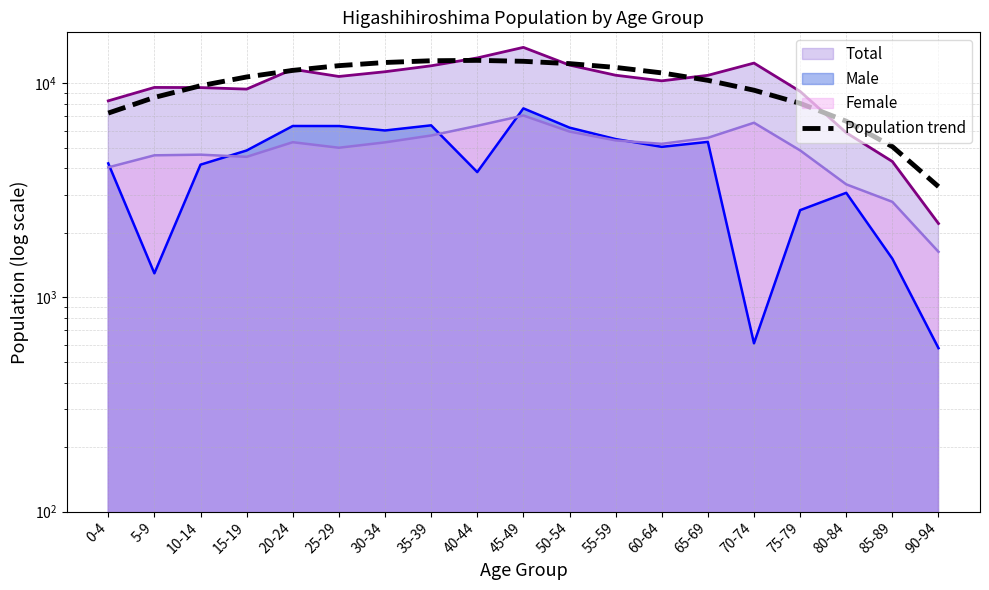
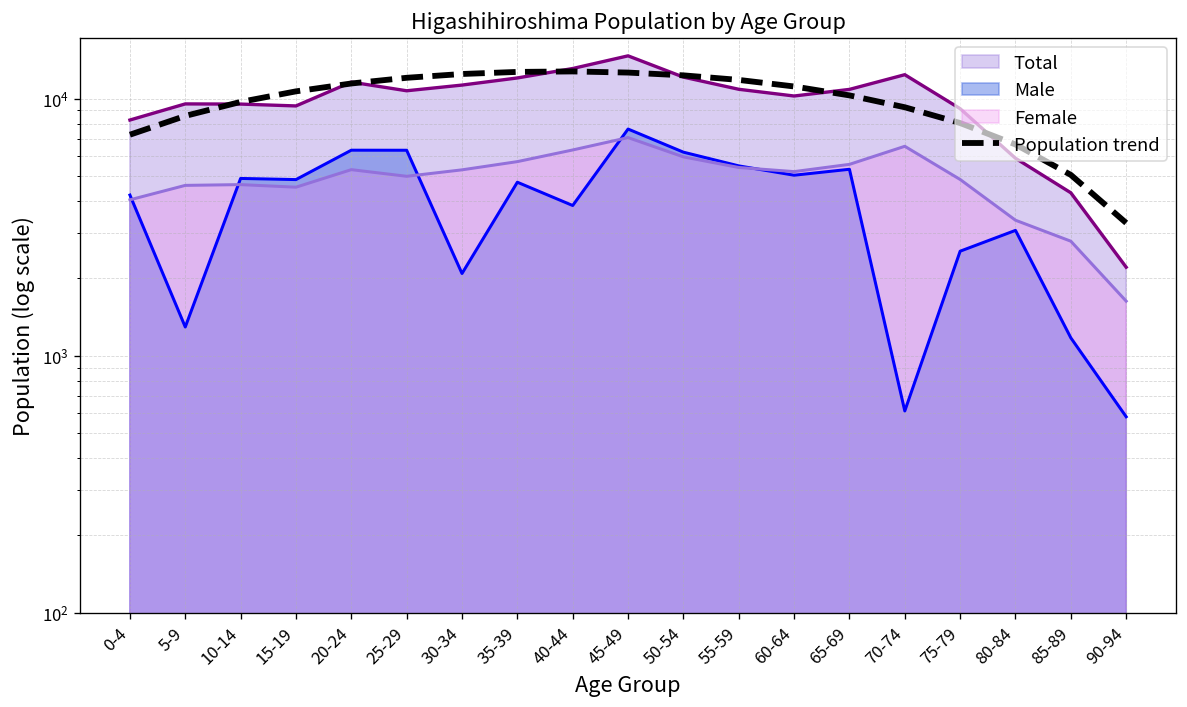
Male, 10-14: 4200 -> 4900
Male, 30-34: 6000 -> 2100
Male, 35-39: 6300 -> 4700
Male, 85-89: 1500 -> 1200
